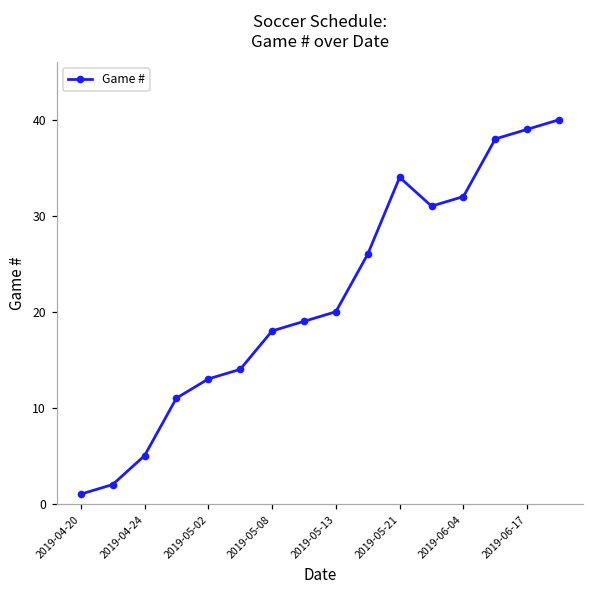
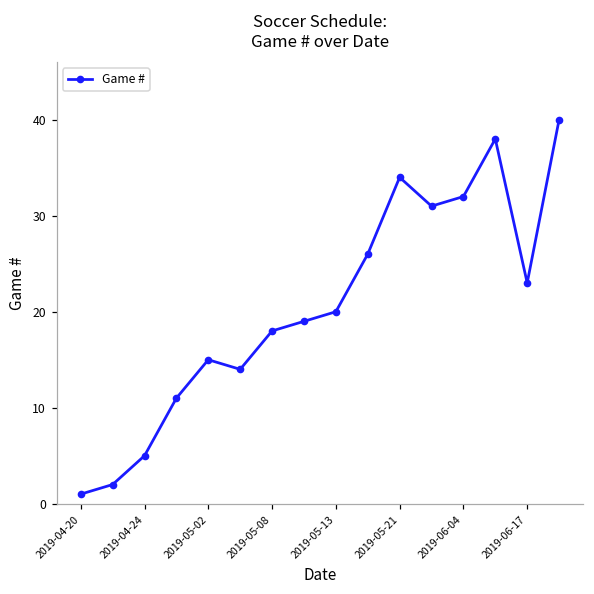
2019-05-02: 13 -> 15
2019-06-17: 39 -> 23
